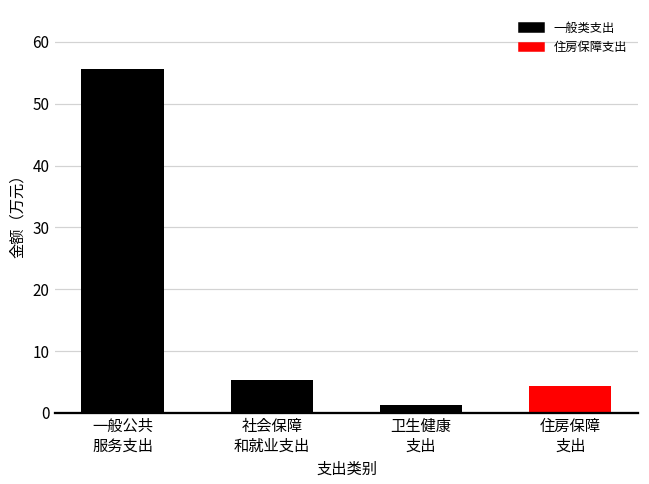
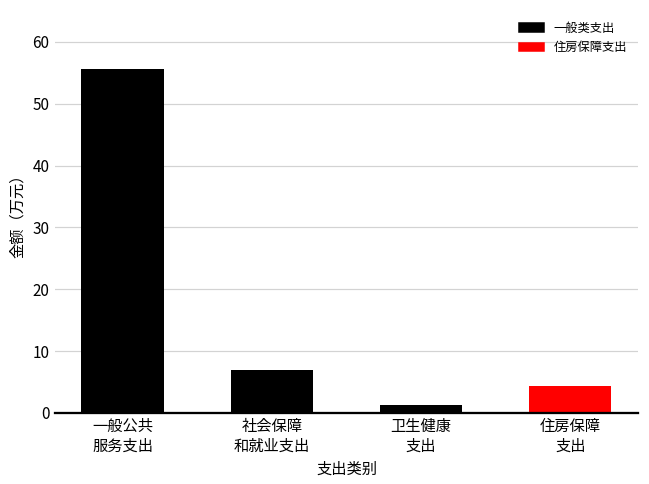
社会保障 和就业支出: 5 -> 7
